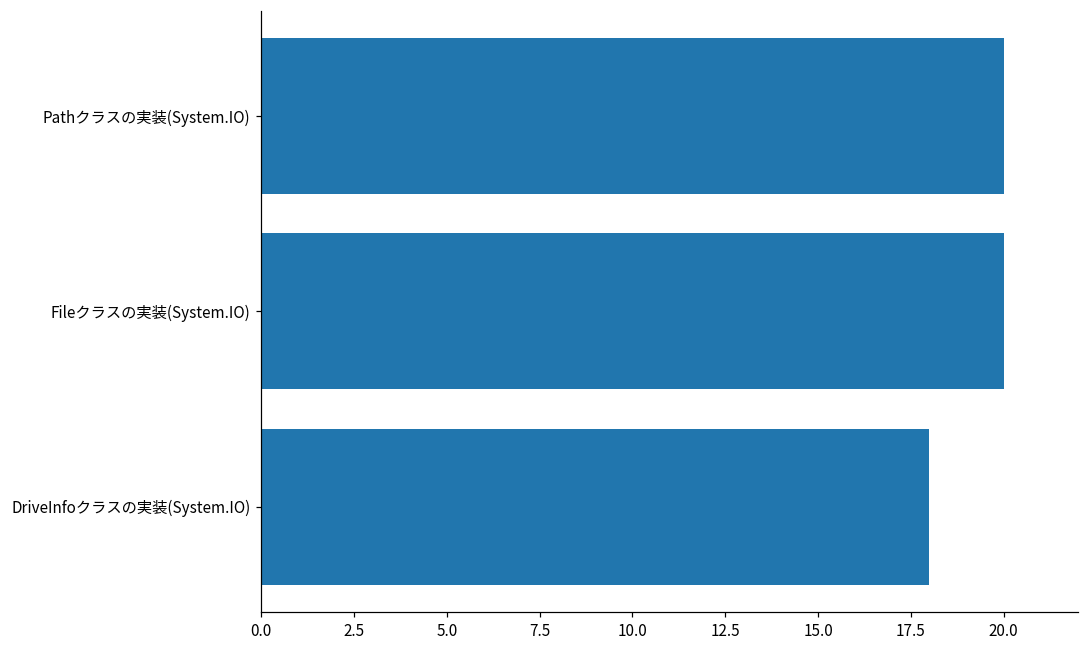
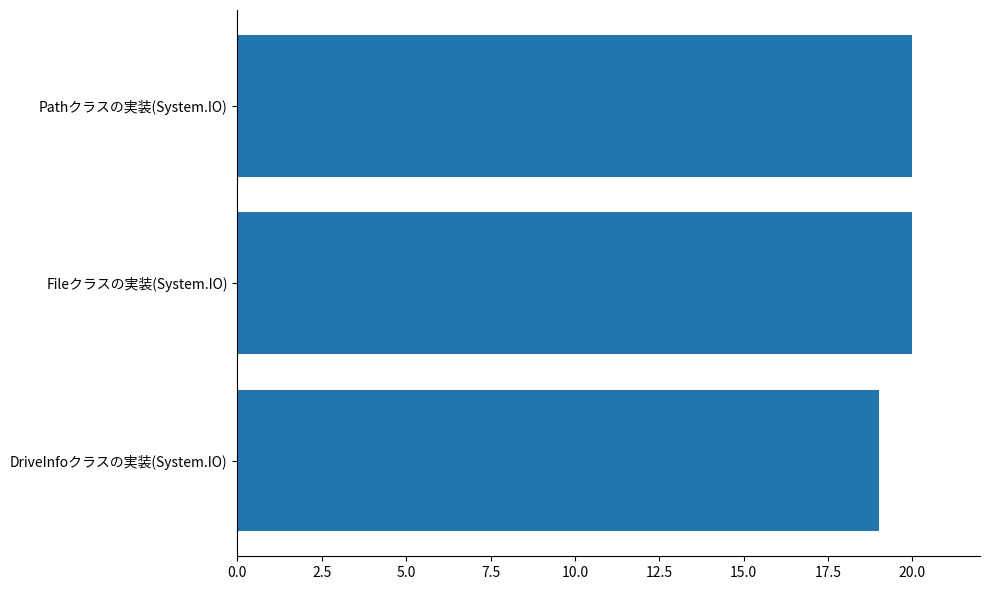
DriveInfoクラスの実装(System.IO): 18 -> 19
